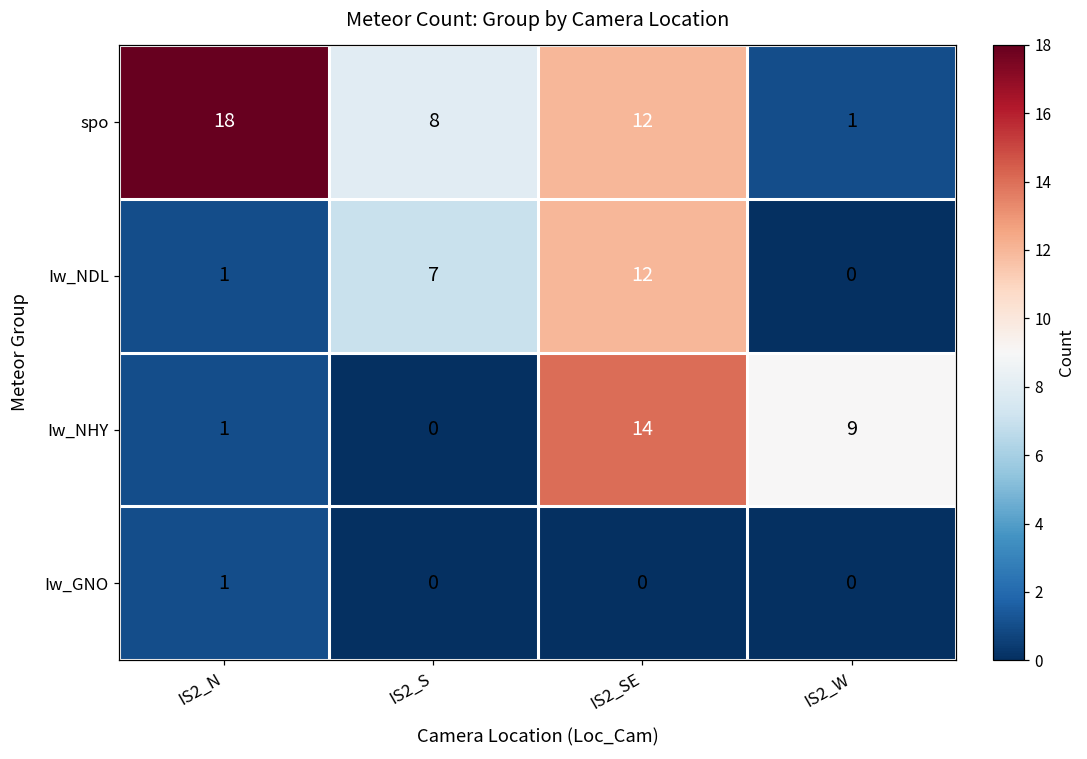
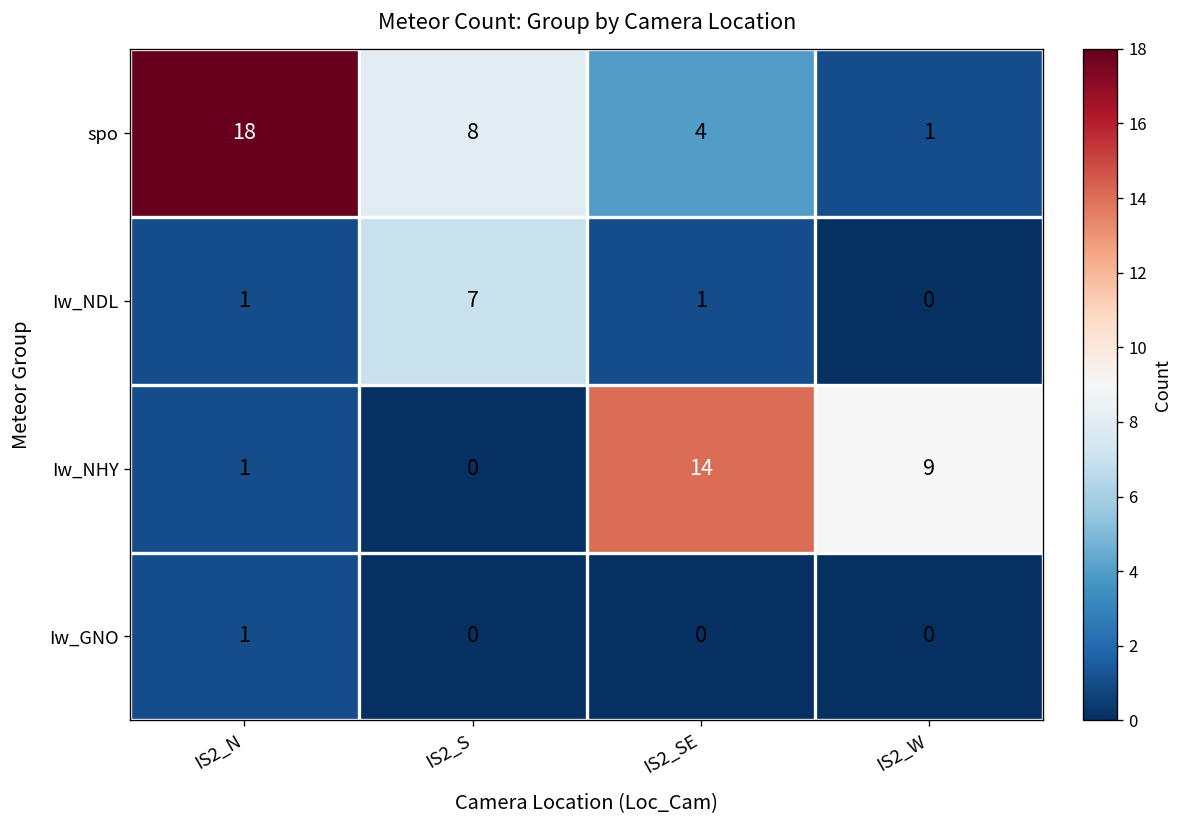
spo, IS2_SE: 12 -> 4
Iw_NDL, IS2_SE: 12 -> 1
